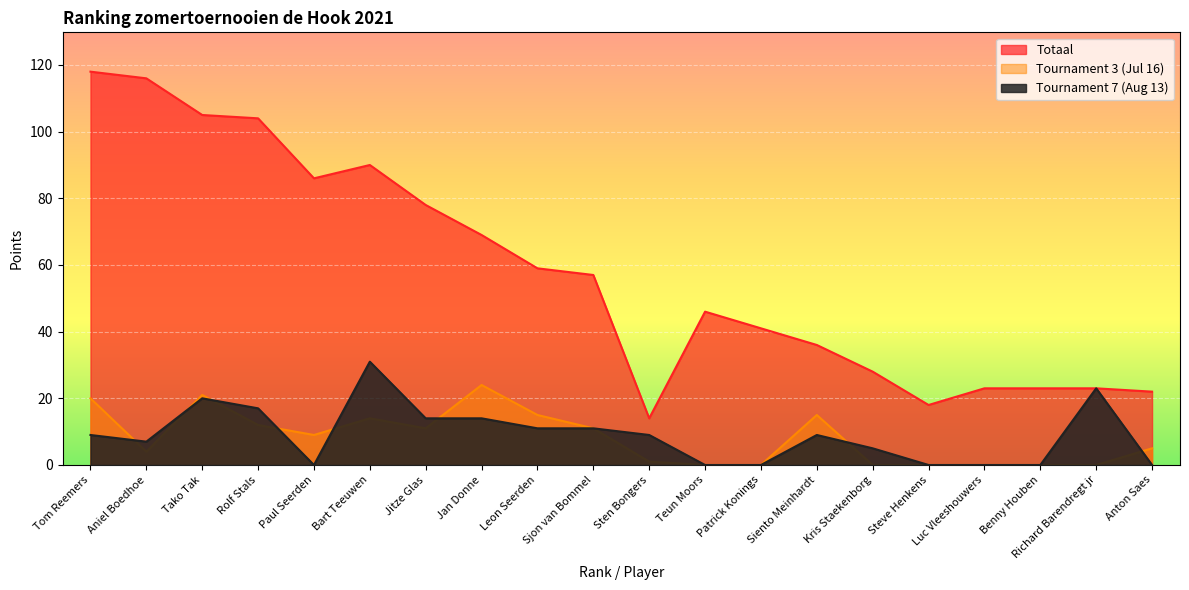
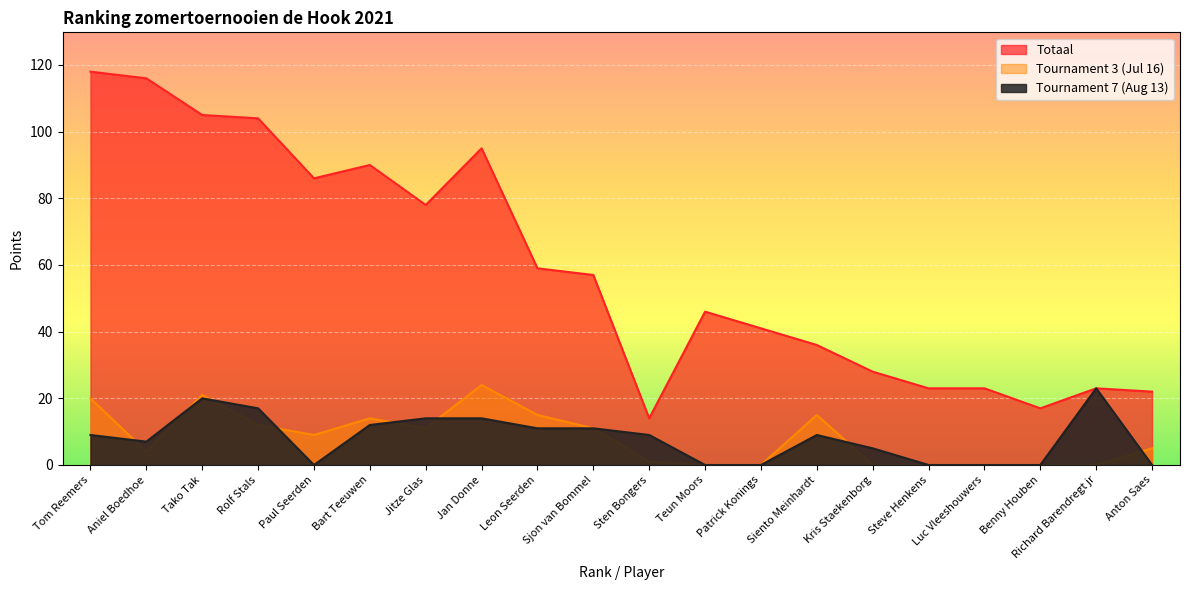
Tournament 7 (Aug 13), Bart Teeuwen: 31 -> 12
Totaal, Jan Donne: 69 -> 95
Totaal, Steve Henkens: 18 -> 23
Totaal, Benny Houben: 23 -> 17
